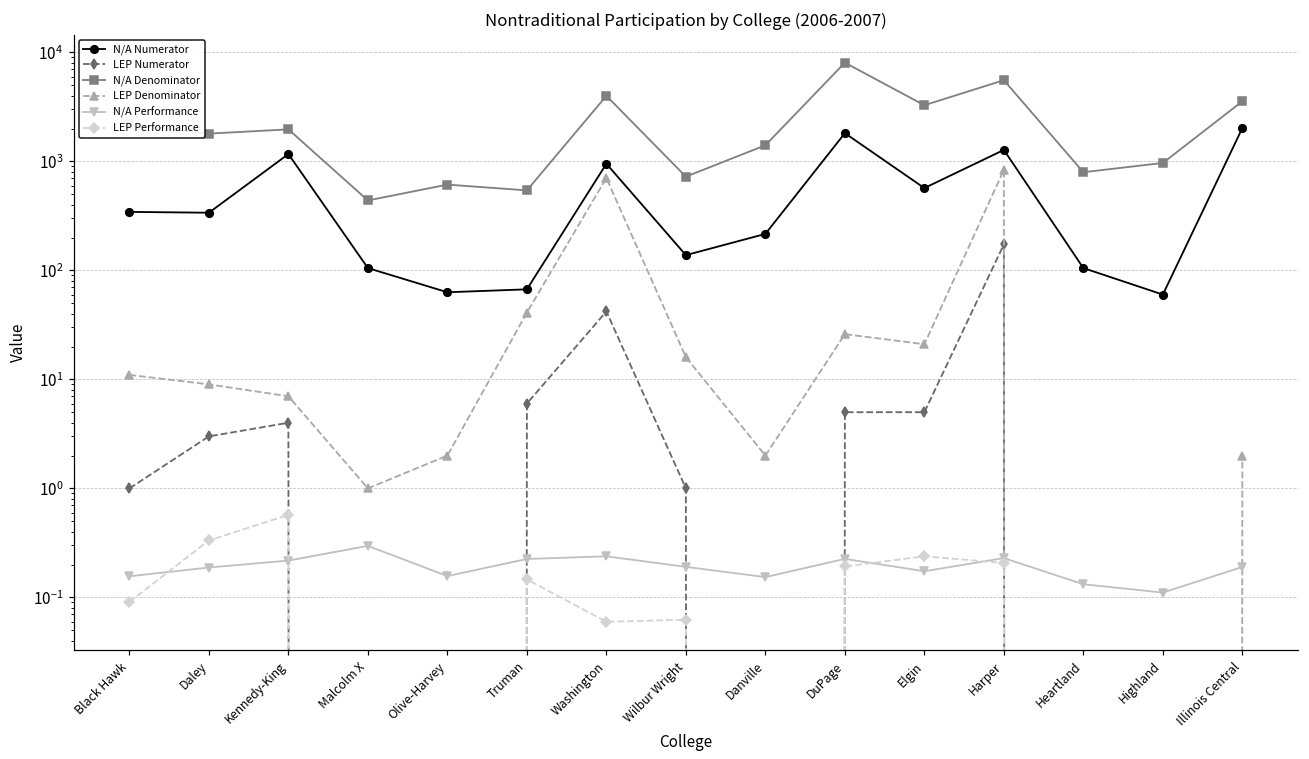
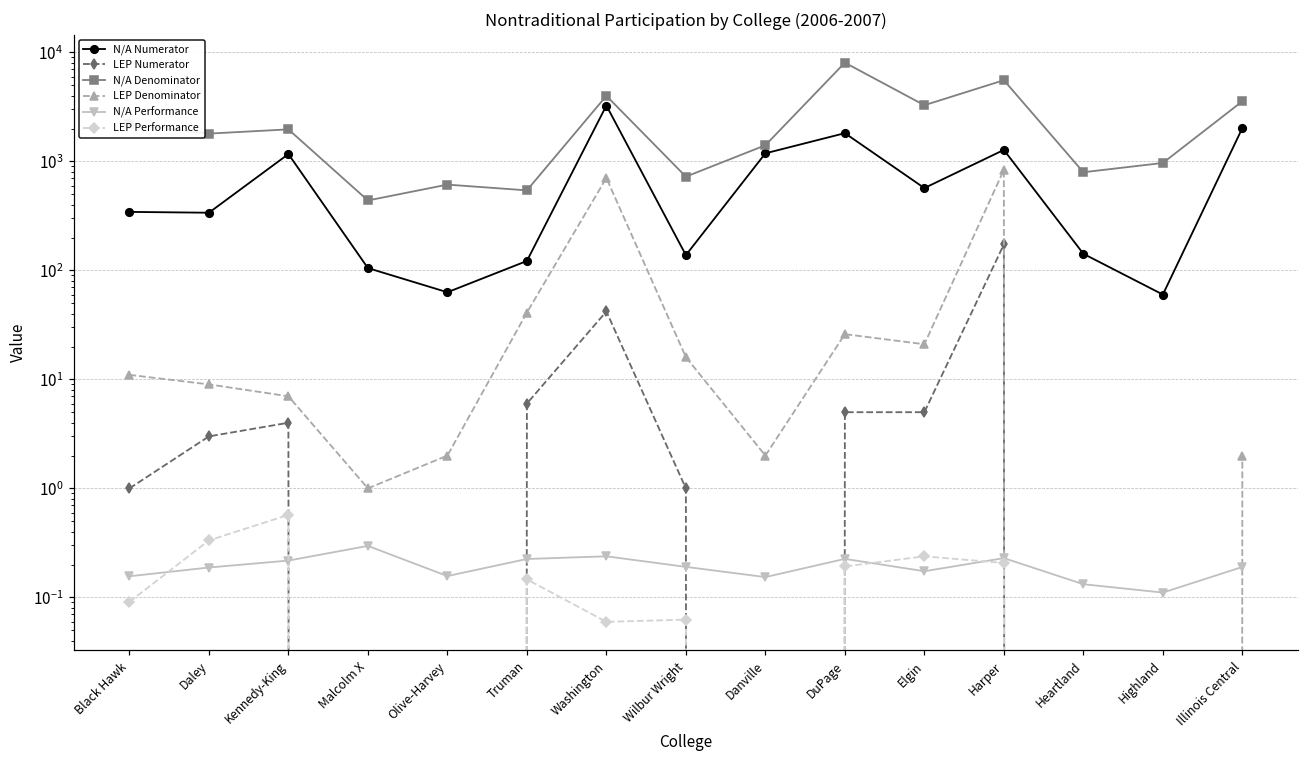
N/A Numerator, Truman: 70 -> 120
N/A Numerator, Washington: 1000 -> 3300
N/A Numerator, Danville: 220 -> 1200
N/A Numerator, Heartland: 110 -> 140
